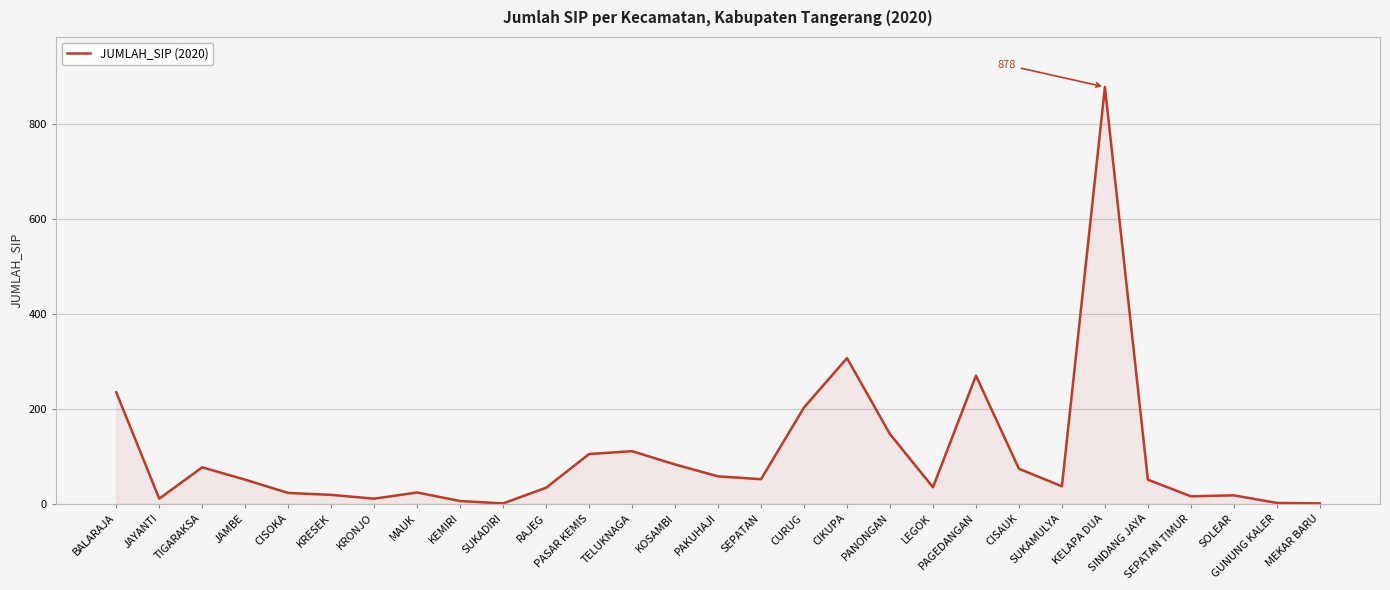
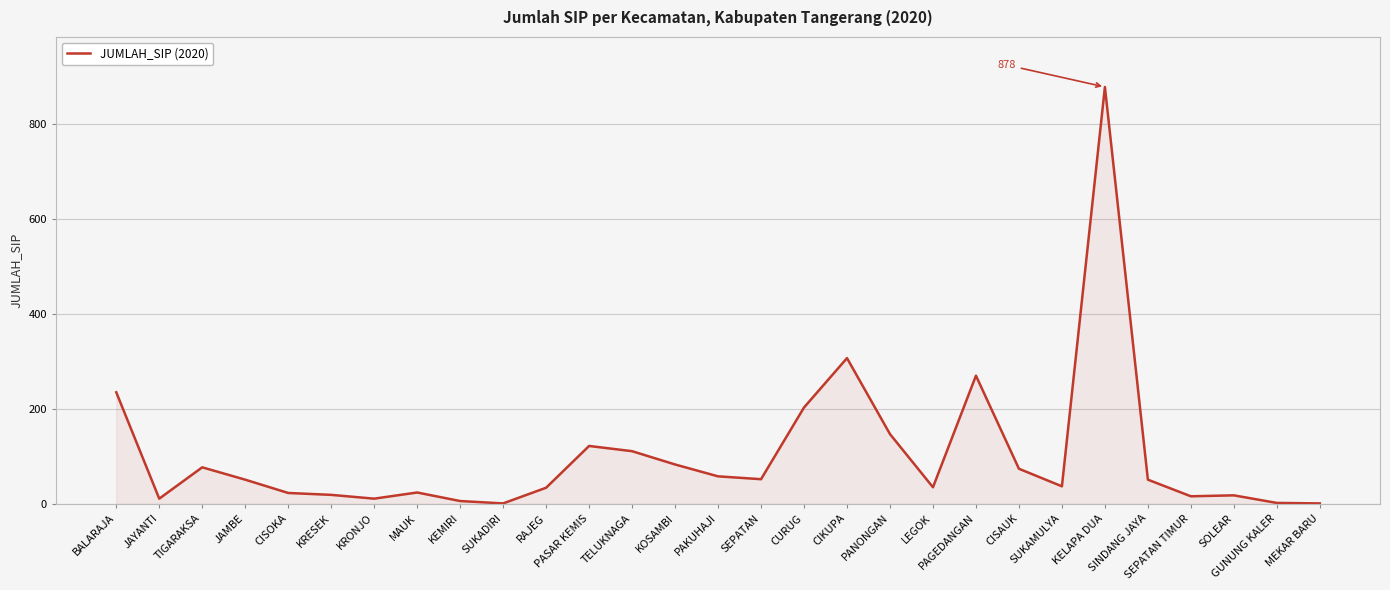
PASAR KEMIS: 110 -> 120
